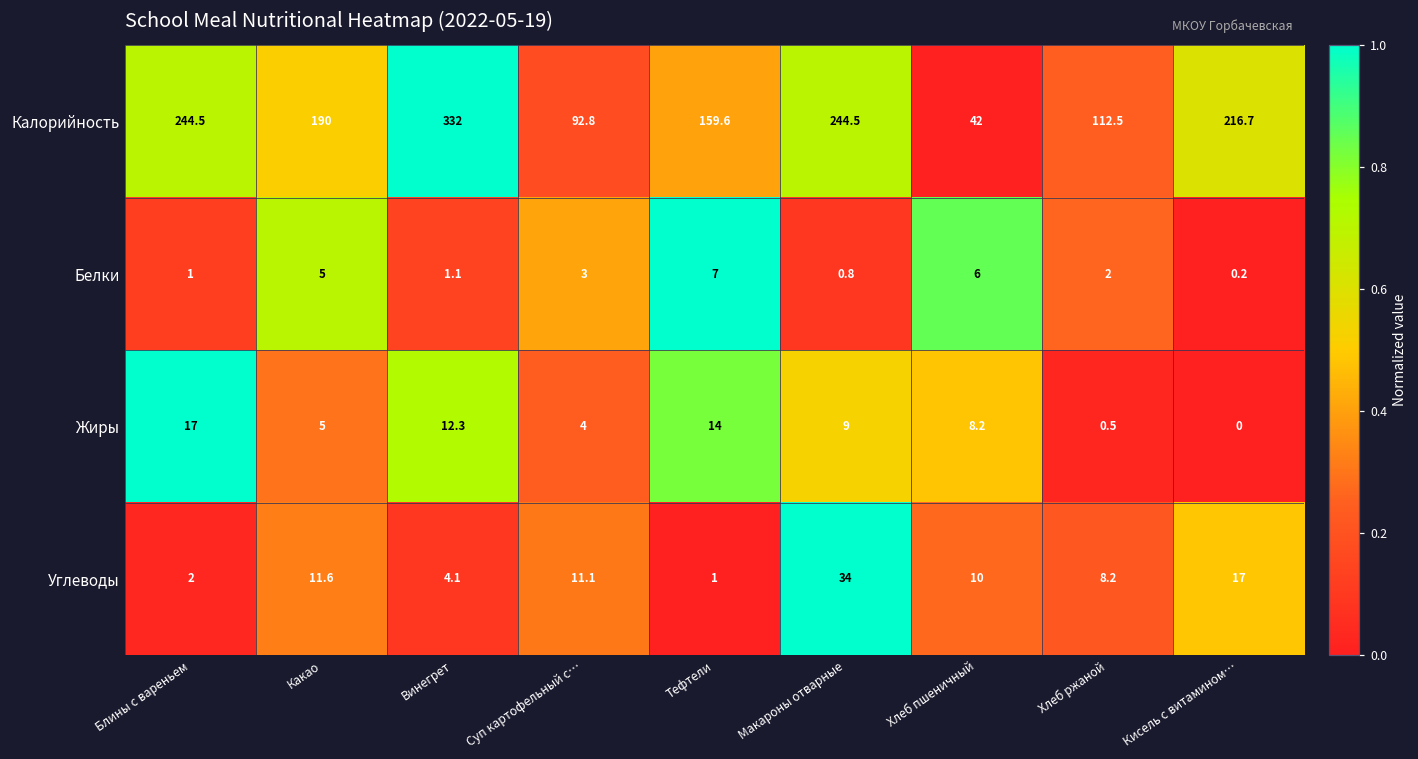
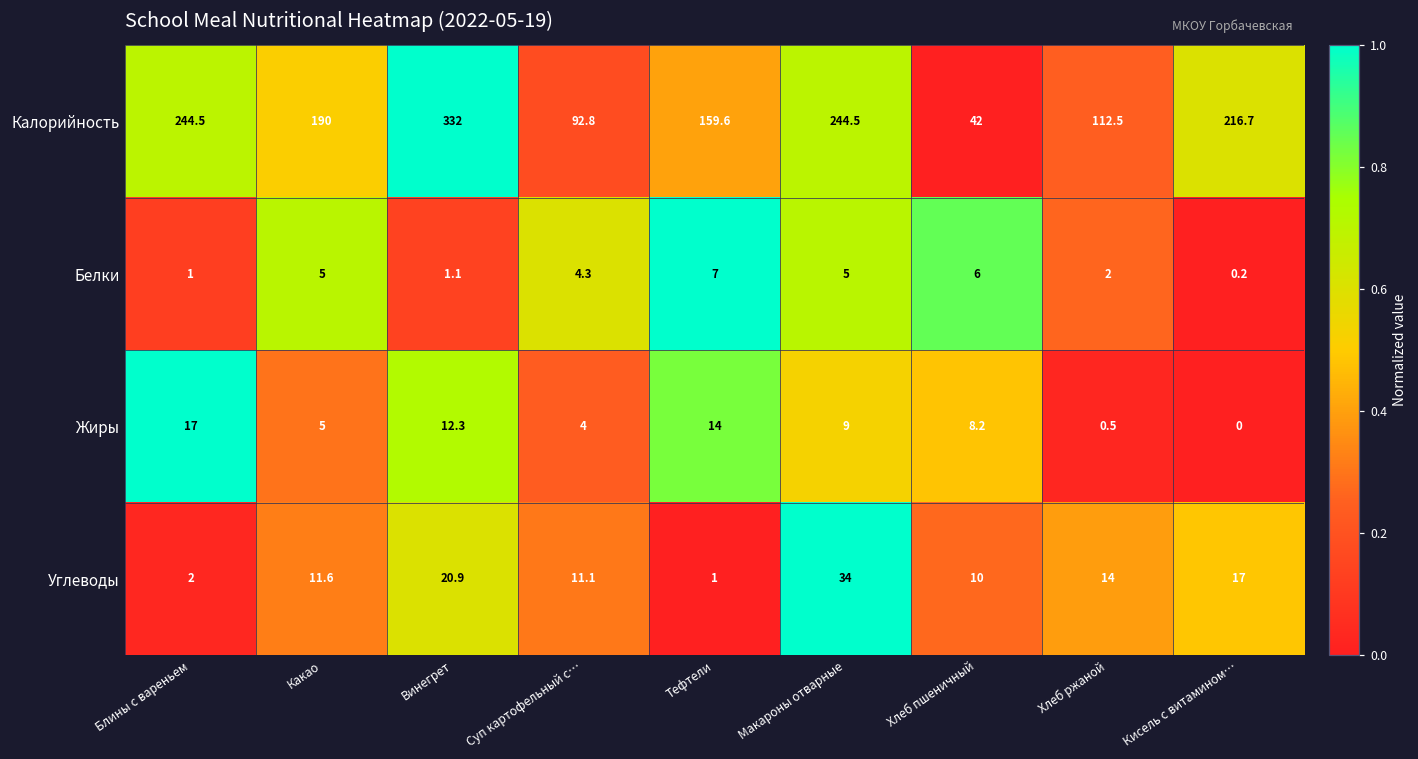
Белки, Суп картофельный с…: 3 -> 4.3
Белки, Макароны отварные: 0.8 -> 5
Углеводы, Винегрет: 4.1 -> 20.9
Углеводы, Хлеб ржаной: 8.2 -> 14
